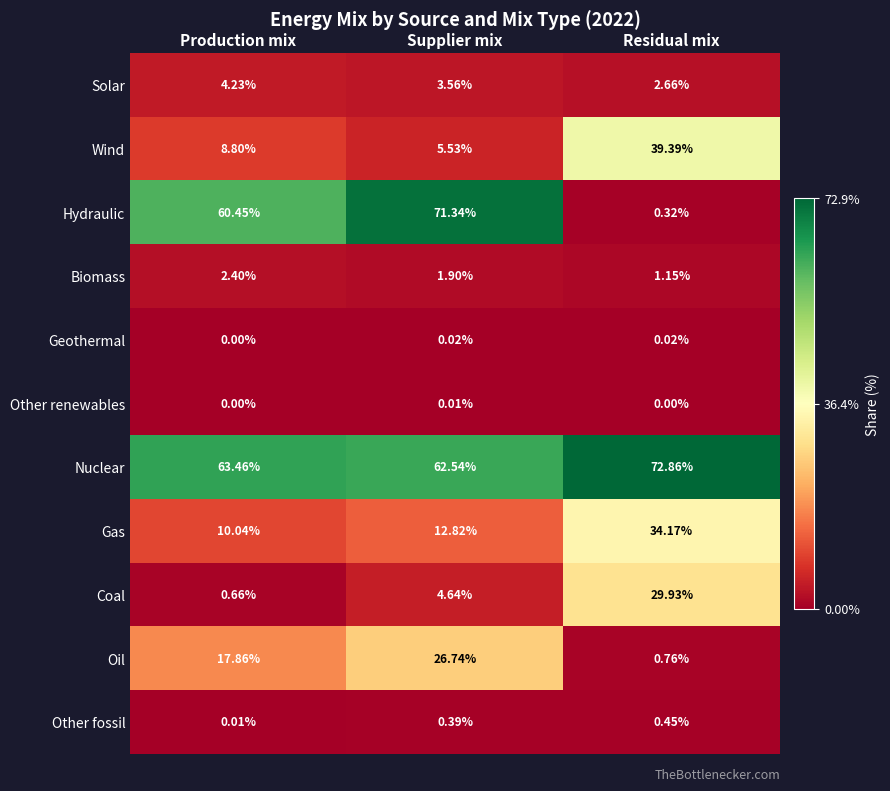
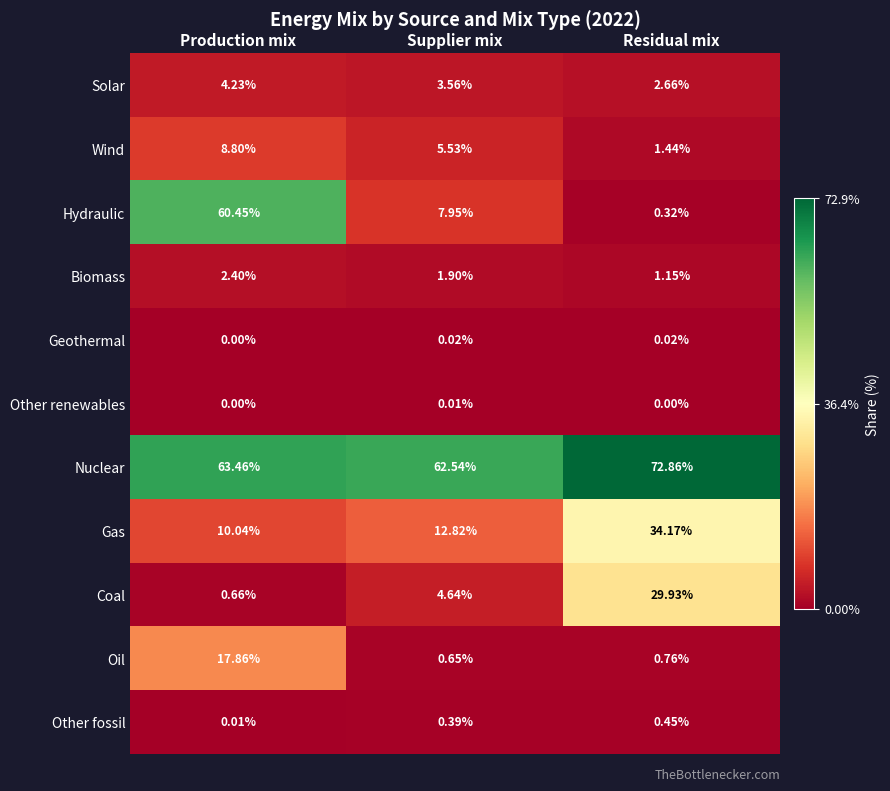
Wind, Residual mix: 39.39% -> 1.44%
Hydraulic, Supplier mix: 71.34% -> 7.95%
Oil, Supplier mix: 26.74% -> 0.65%
